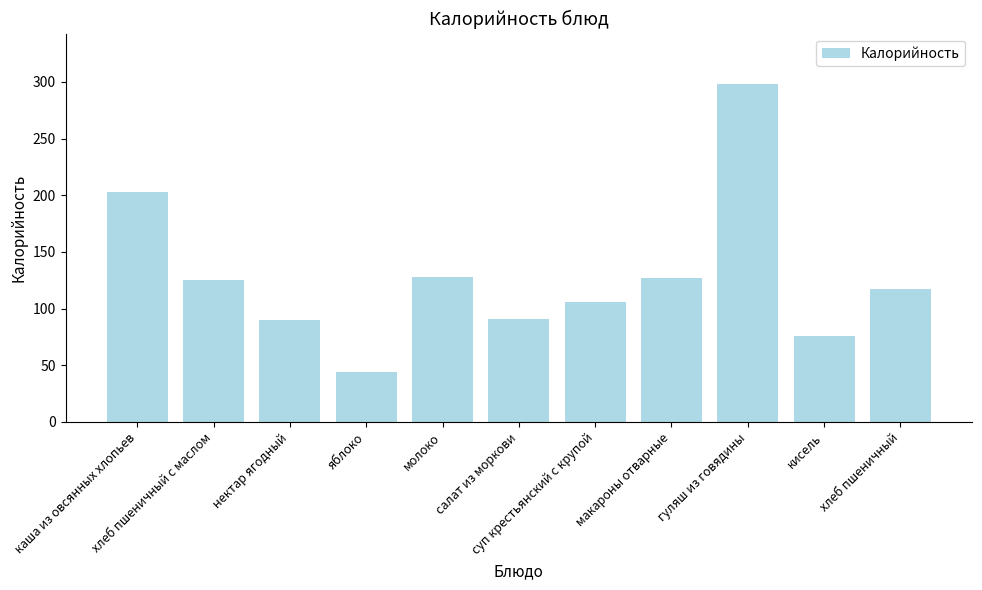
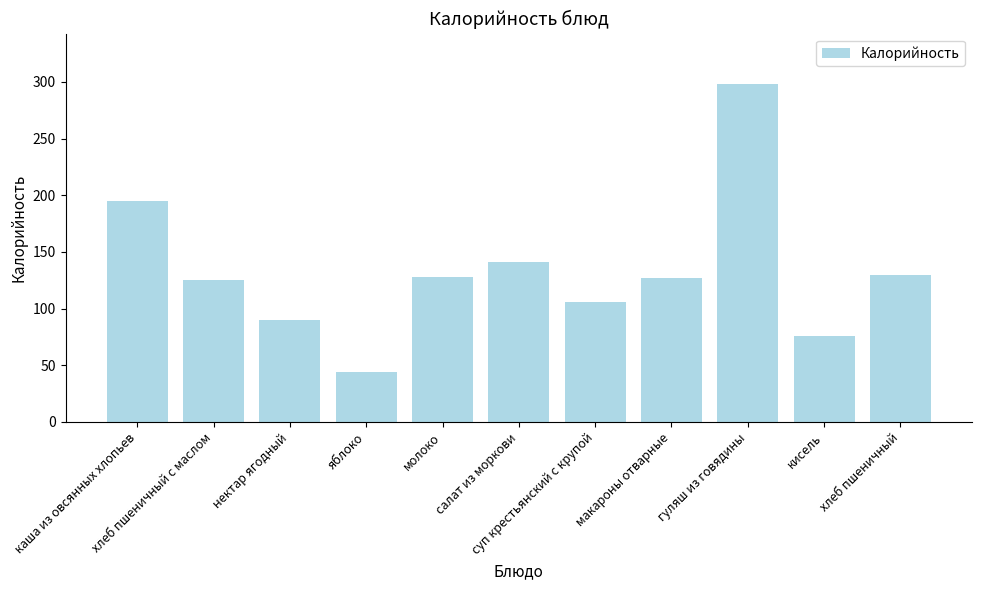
каша из овсянных хлопьев: 203 -> 195
салат из моркови: 91 -> 141
хлеб пшеничный: 117 -> 130
